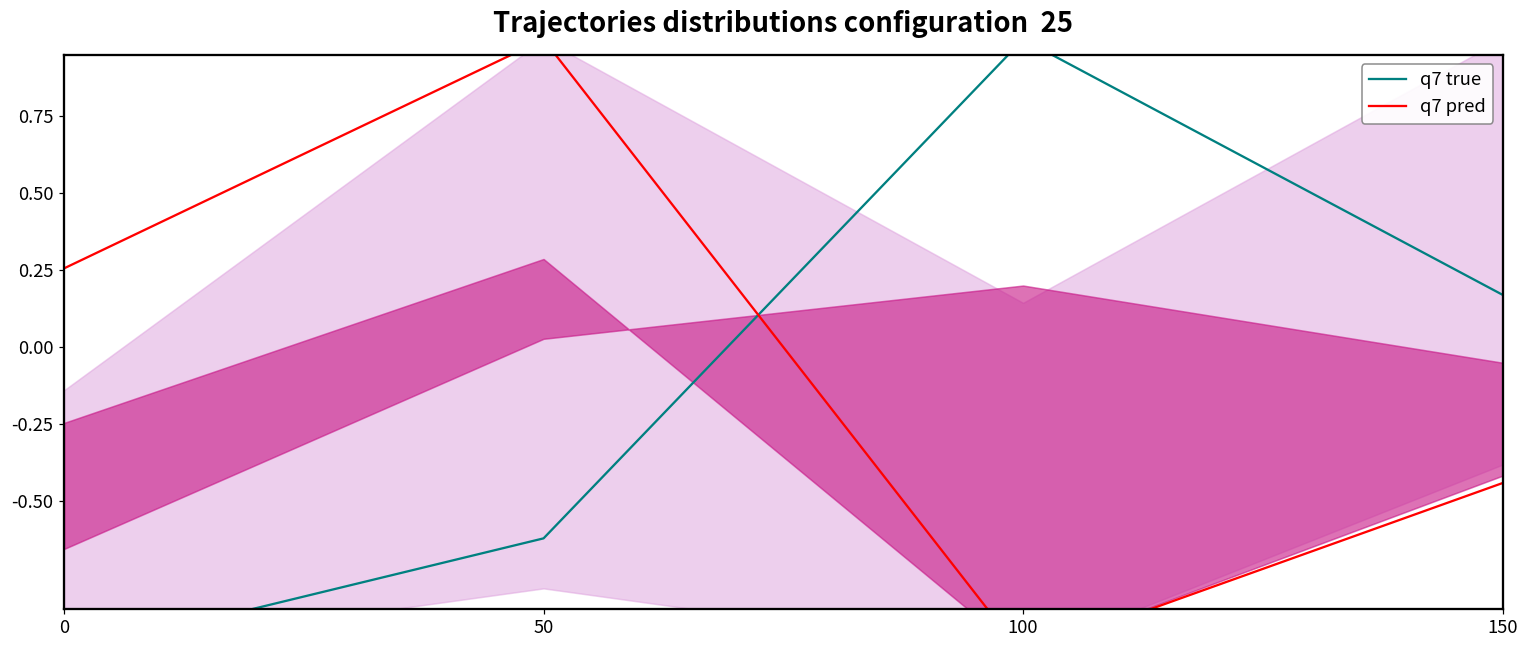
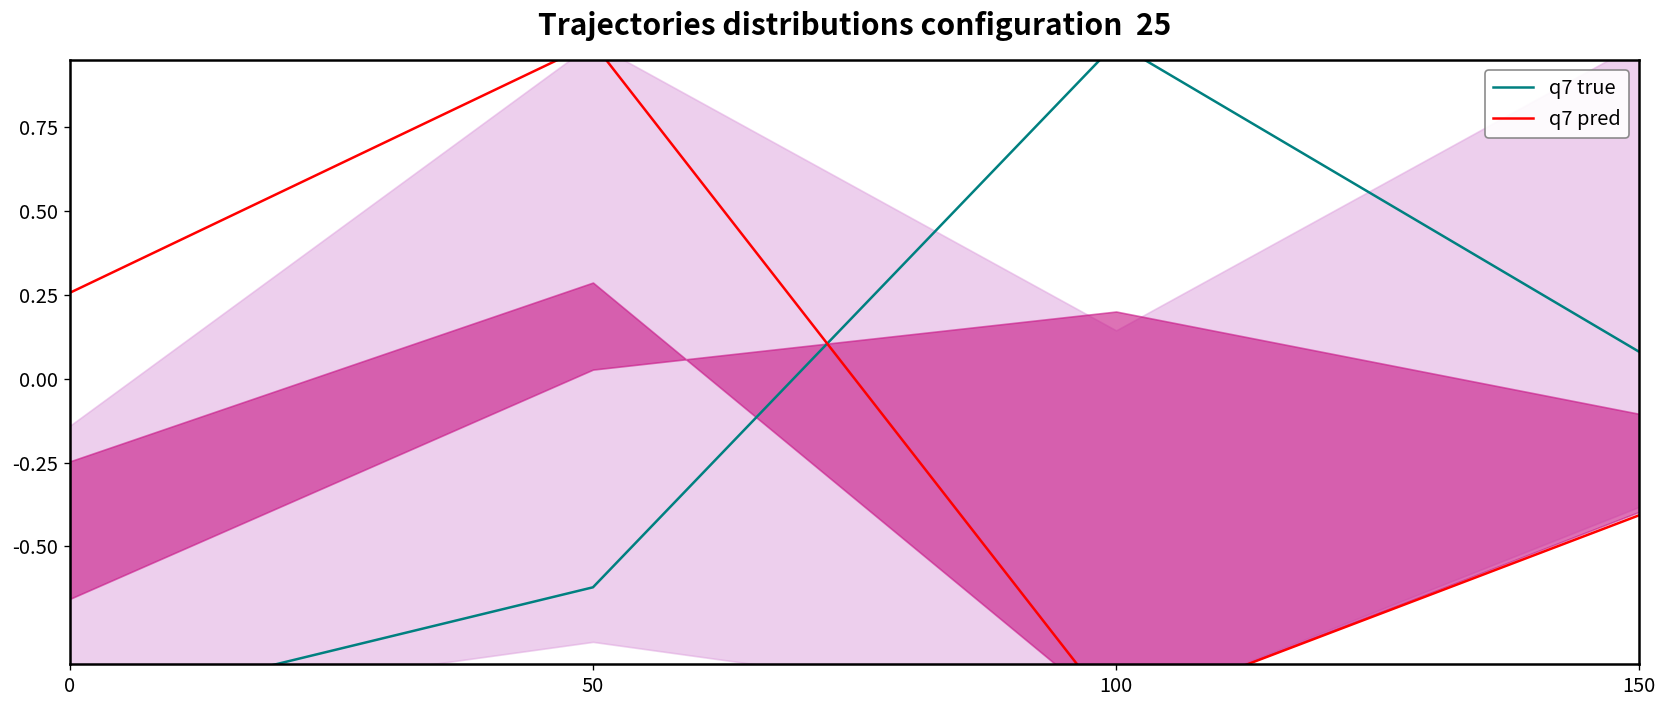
q7 true, 150: 0.17 -> 0.08
q7 pred, 150: -0.44 -> -0.41
